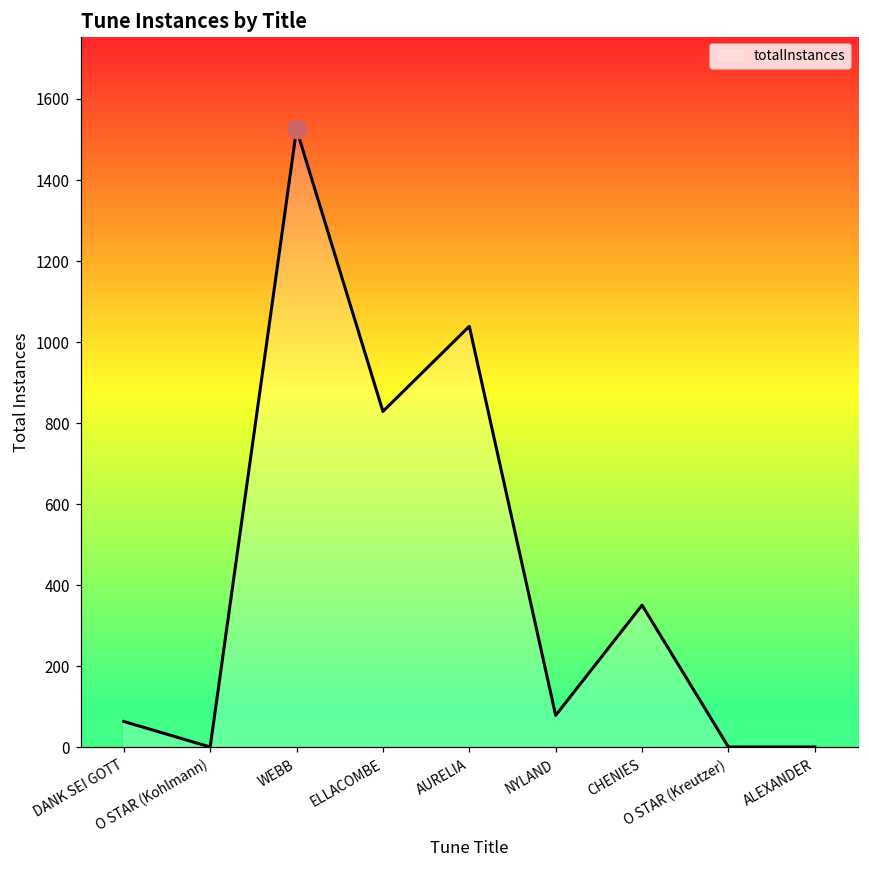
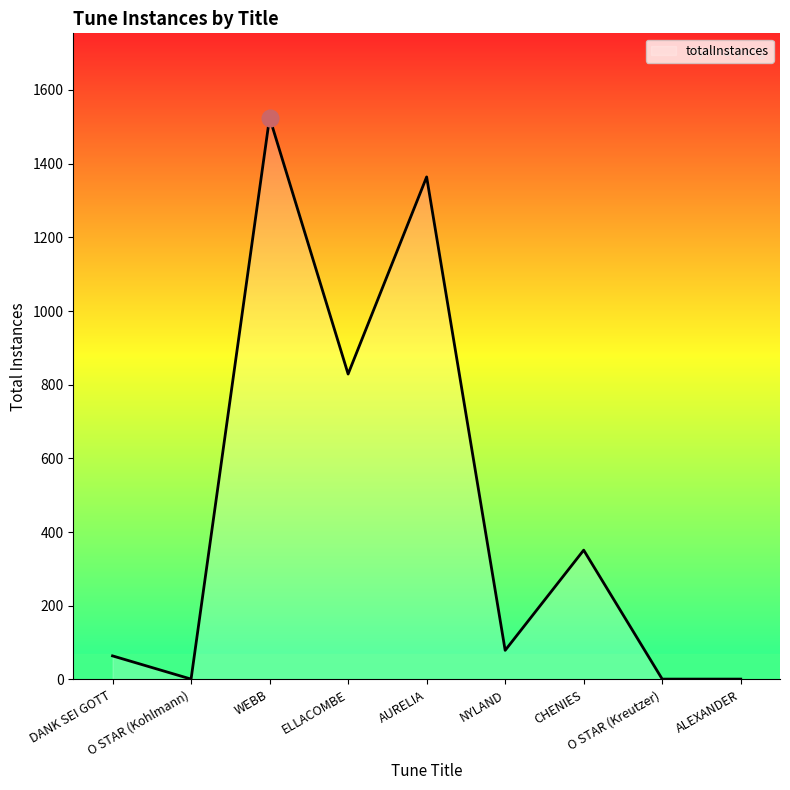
totalInstances, AURELIA: 1040 -> 1360
